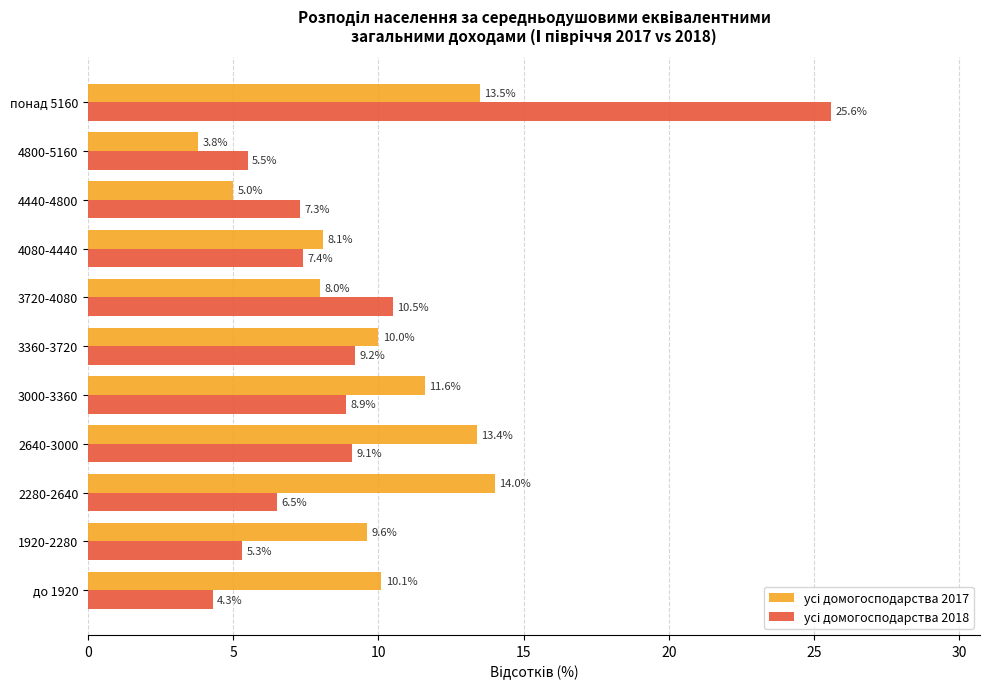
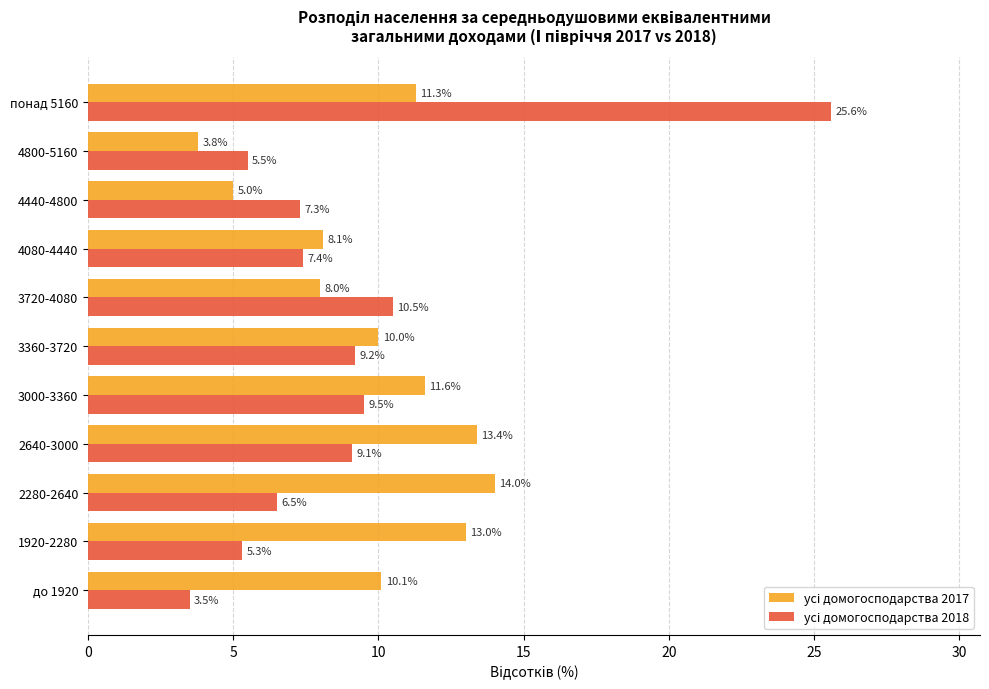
усі домогосподарства 2017, понад 5160: 13.5% -> 11.3%
усі домогосподарства 2018, 3000-3360: 8.9% -> 9.5%
усі домогосподарства 2017, 1920-2280: 9.6% -> 13.0%
усі домогосподарства 2018, до 1920: 4.3% -> 3.5%
